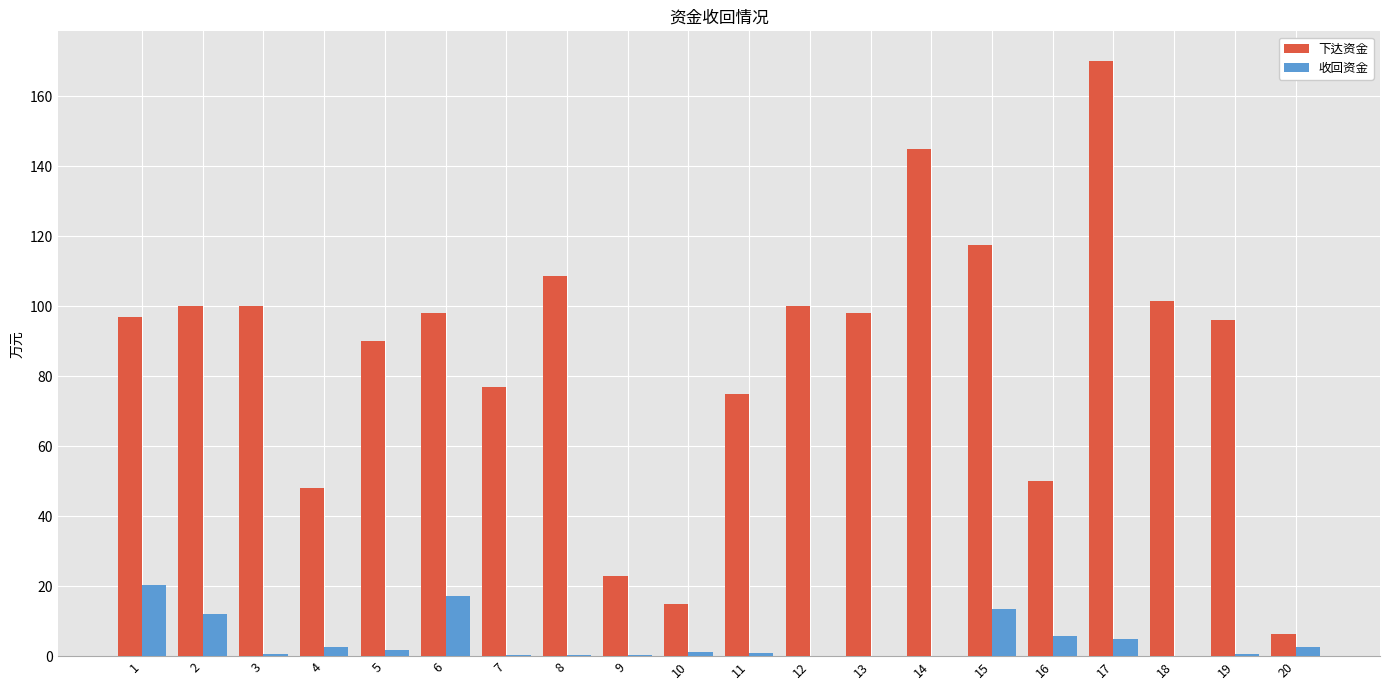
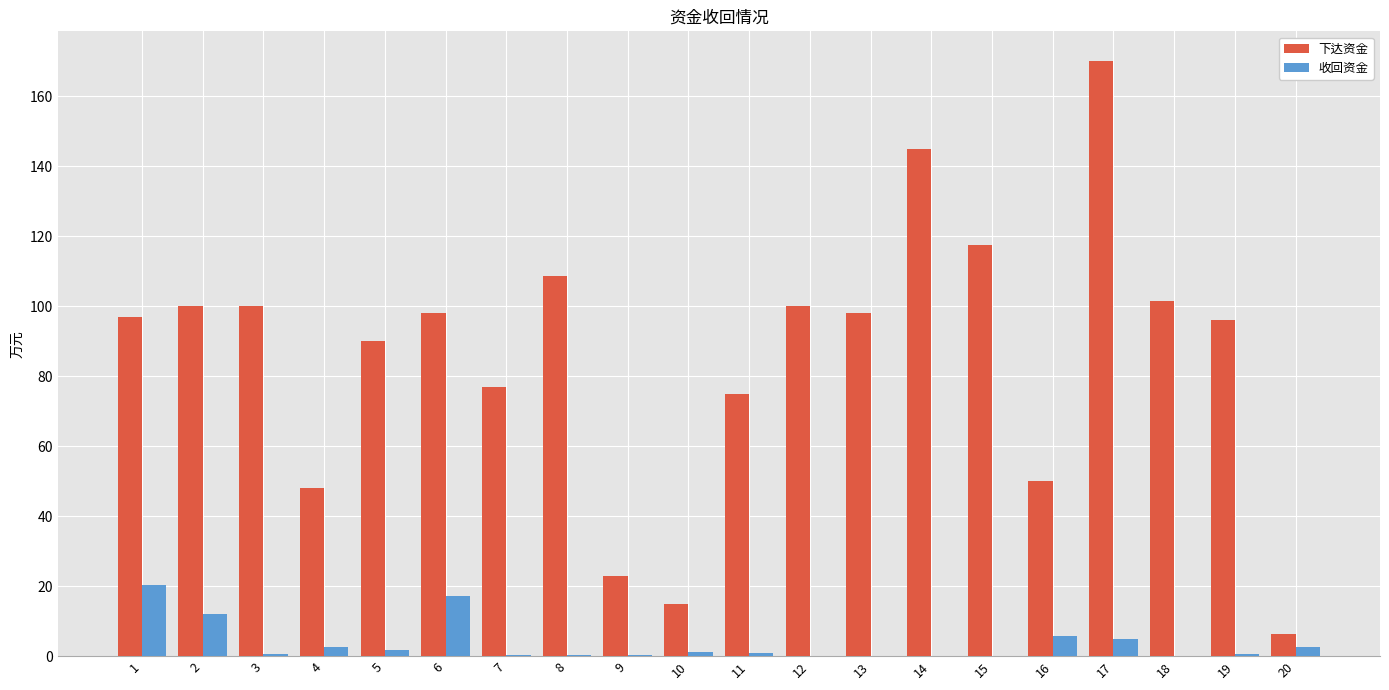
收回资金, 15: 14 -> 0
